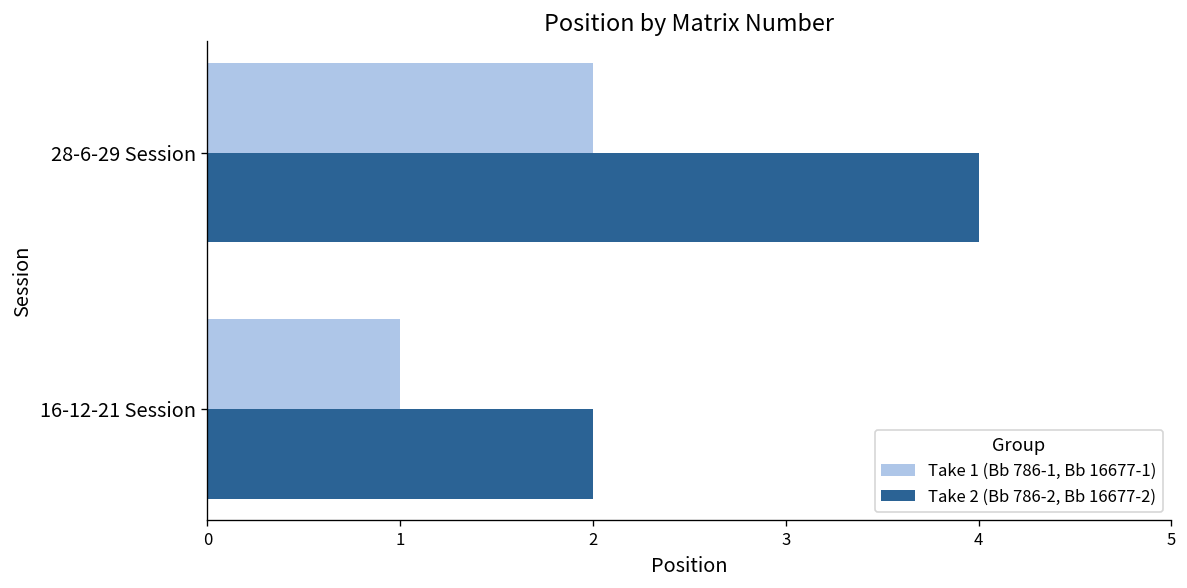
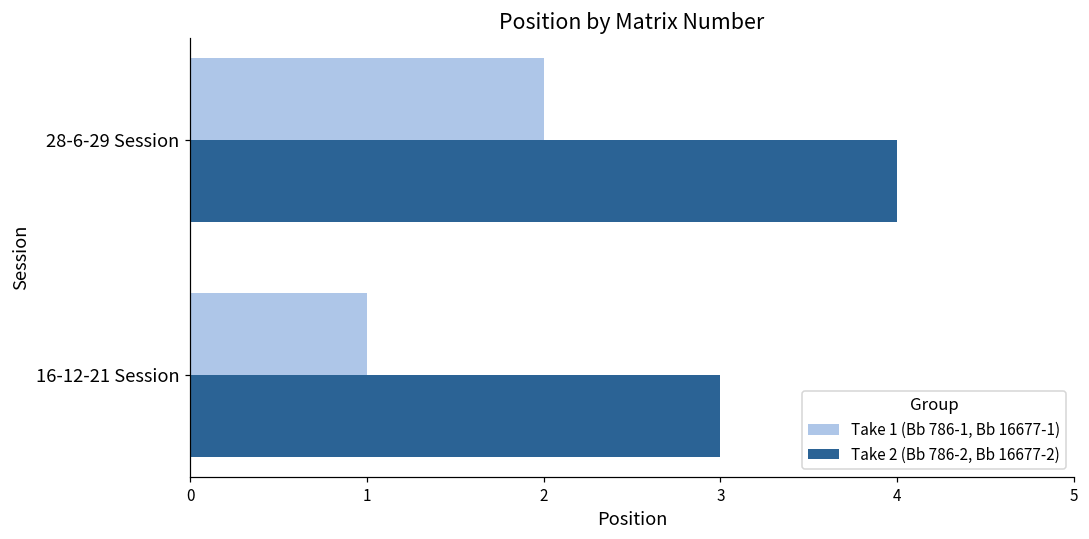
Take 2 (Bb 786-2, Bb 16677-2), 16-12-21 Session: 2 -> 3
